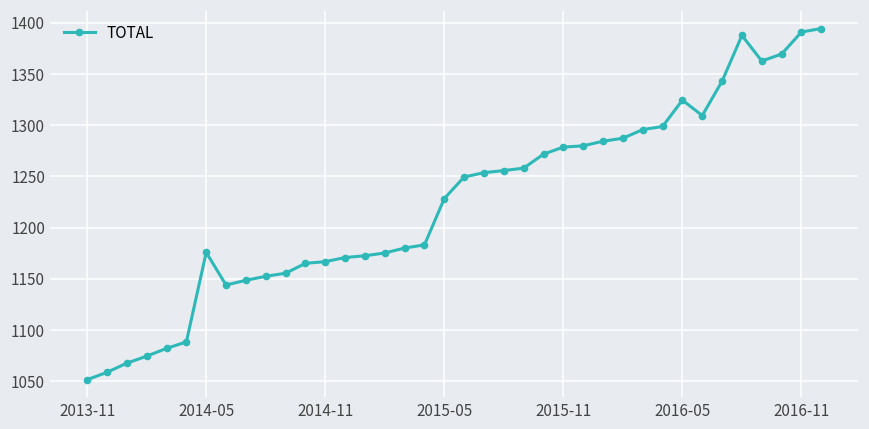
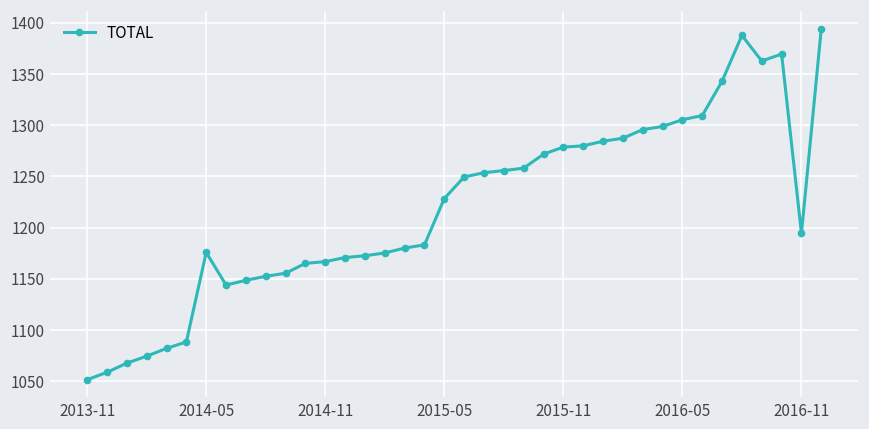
2016-05: 1320 -> 1310
2016-11: 1390 -> 1190
